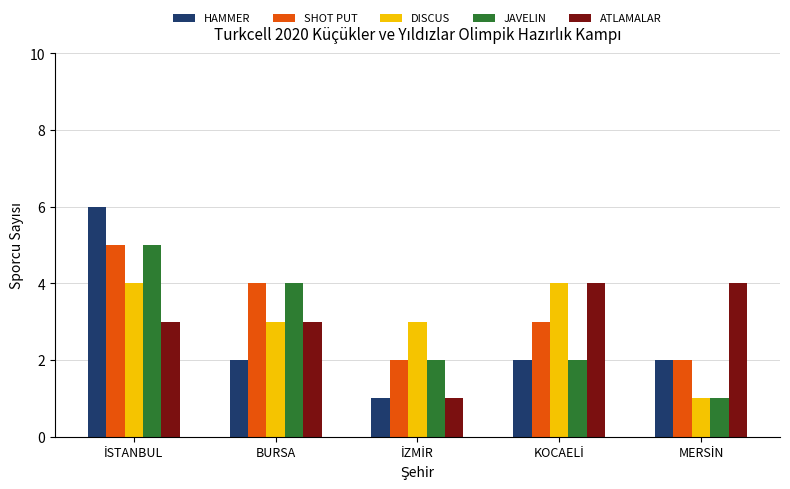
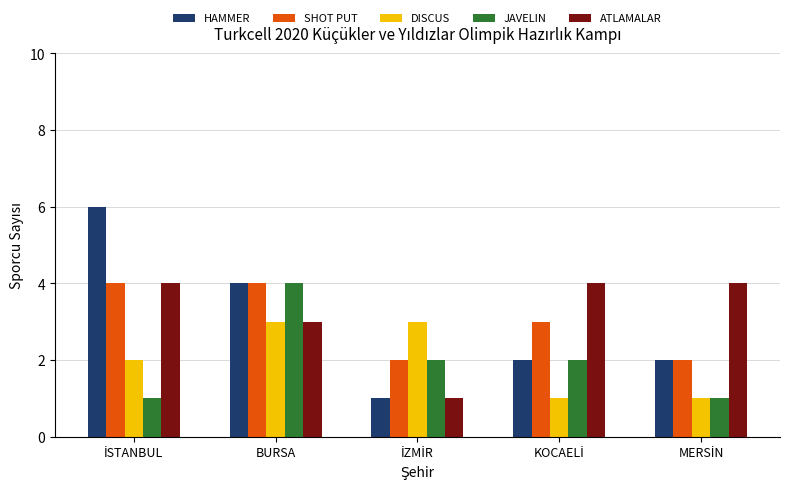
SHOT PUT, İSTANBUL: 5 -> 4
DISCUS, İSTANBUL: 4 -> 2
JAVELIN, İSTANBUL: 5 -> 1
ATLAMALAR, İSTANBUL: 3 -> 4
HAMMER, BURSA: 2 -> 4
DISCUS, KOCAELİ: 4 -> 1
